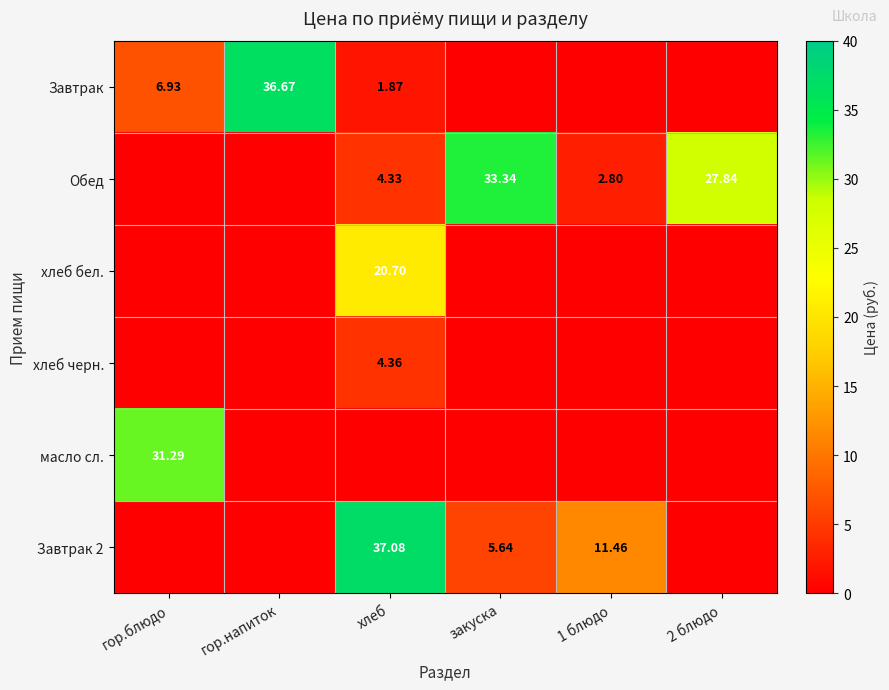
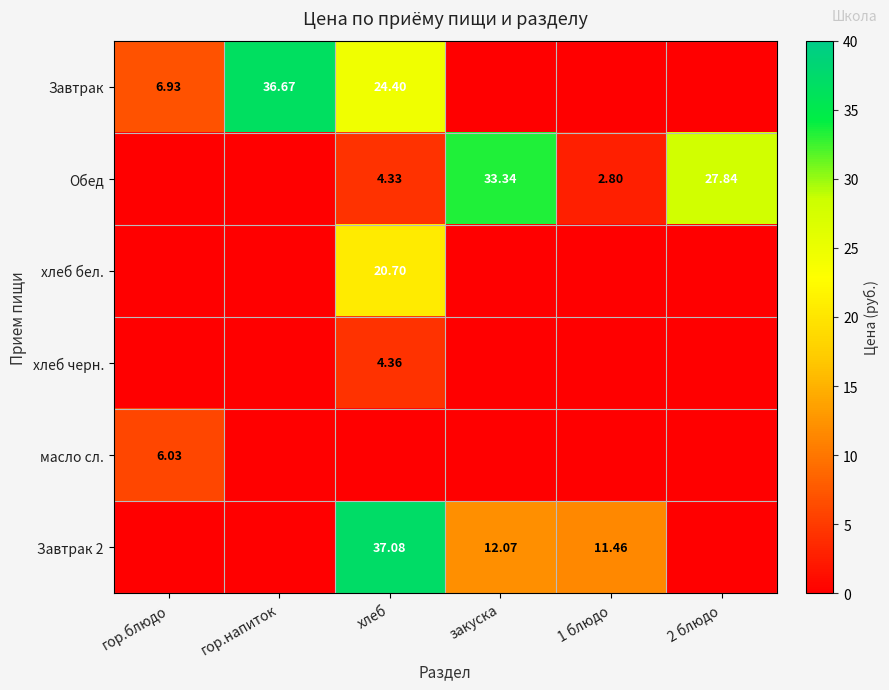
Завтрак, хлеб: 1.87 -> 24.40
масло сл., гор.блюдо: 31.29 -> 6.03
Завтрак 2, закуска: 5.64 -> 12.07
